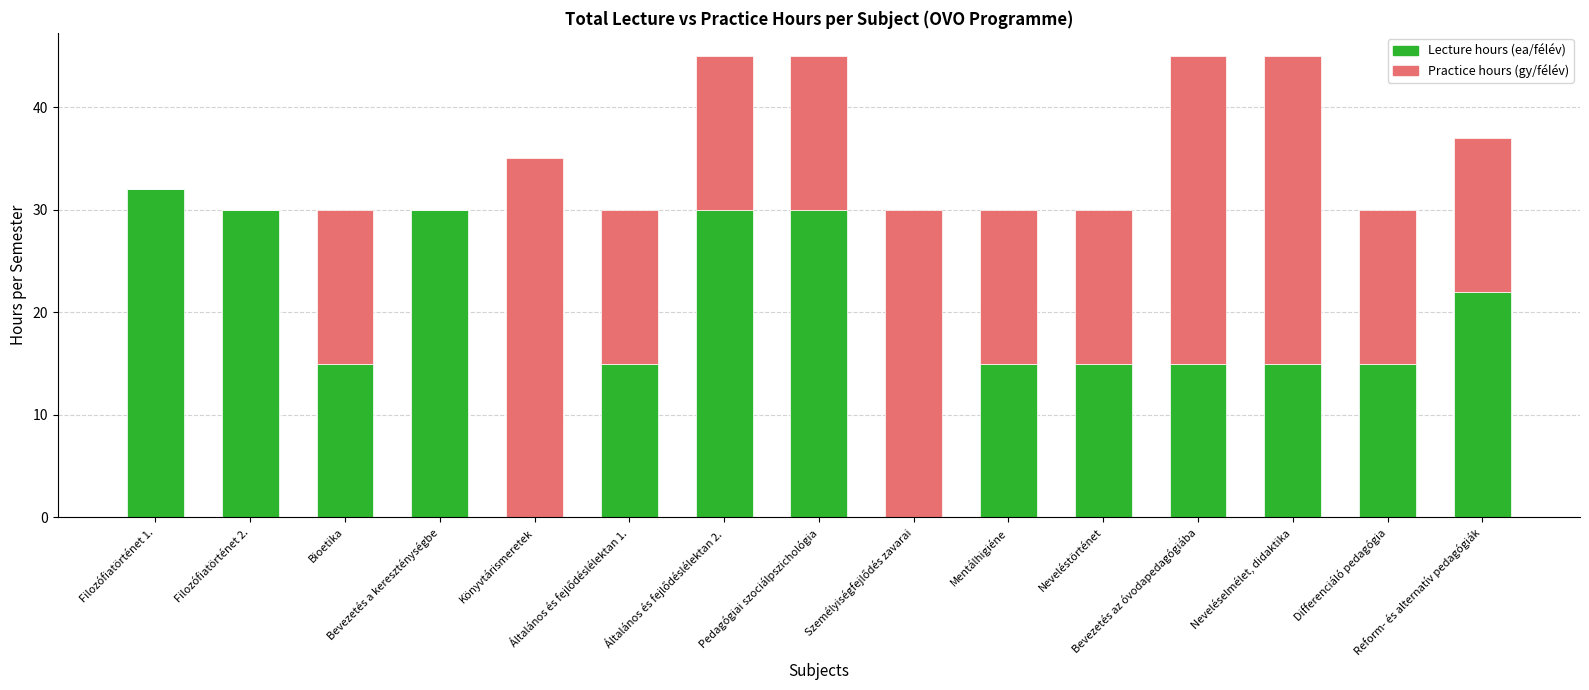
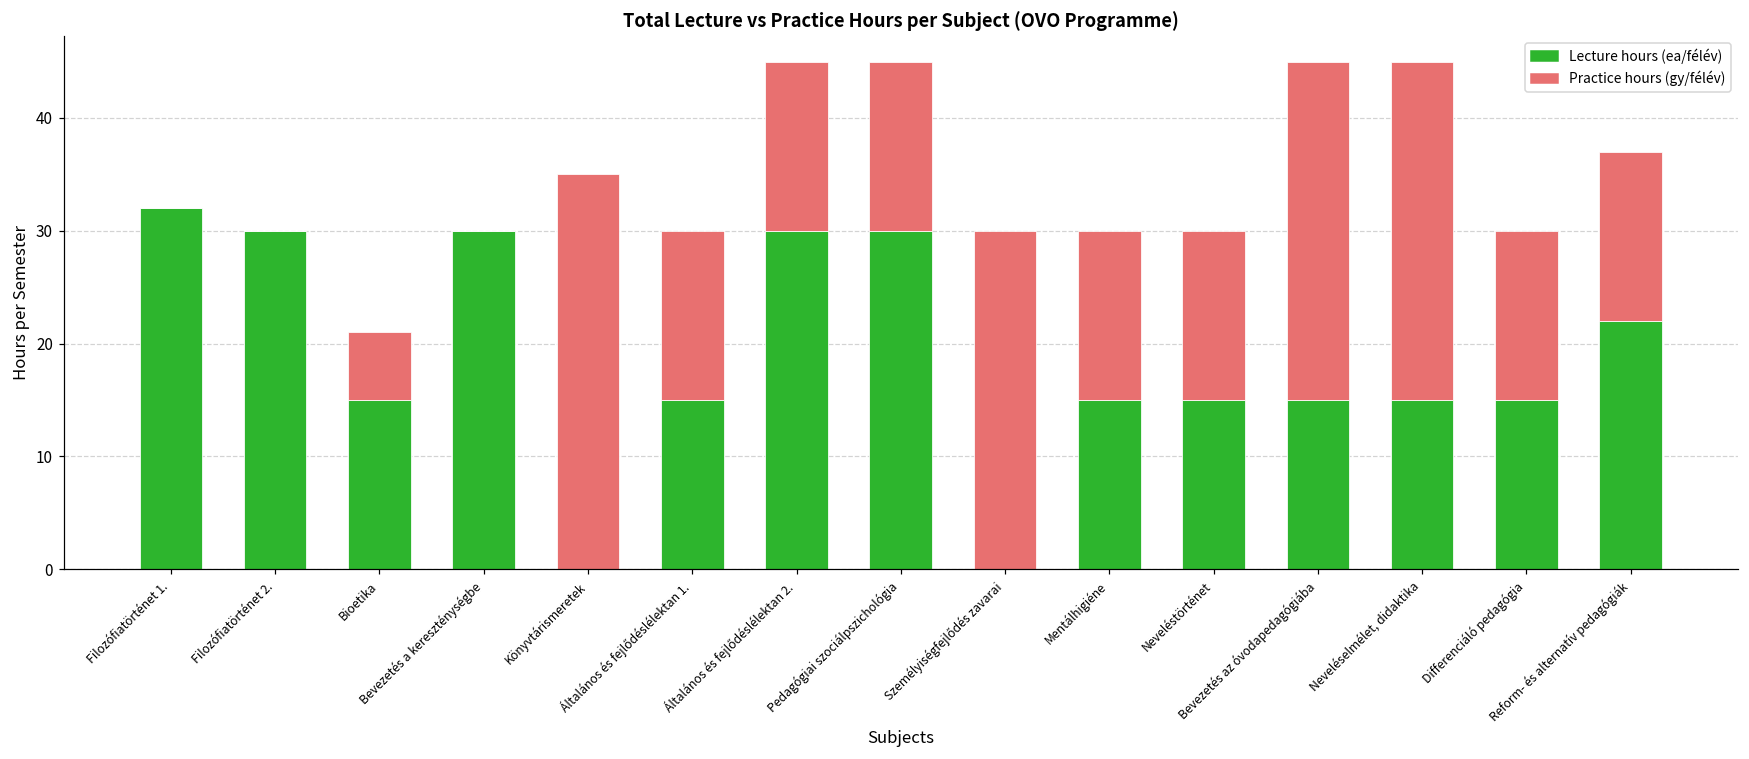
Practice hours (gy/félév), Bioetika: 15 -> 6
